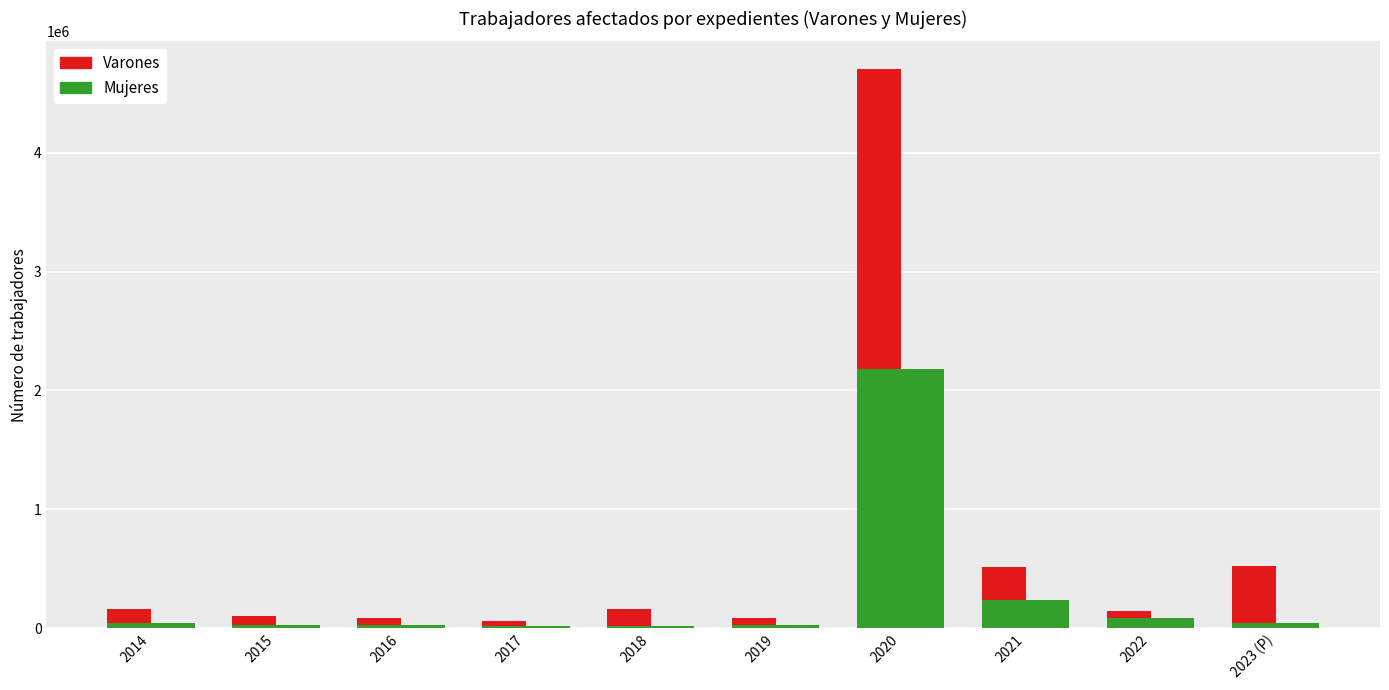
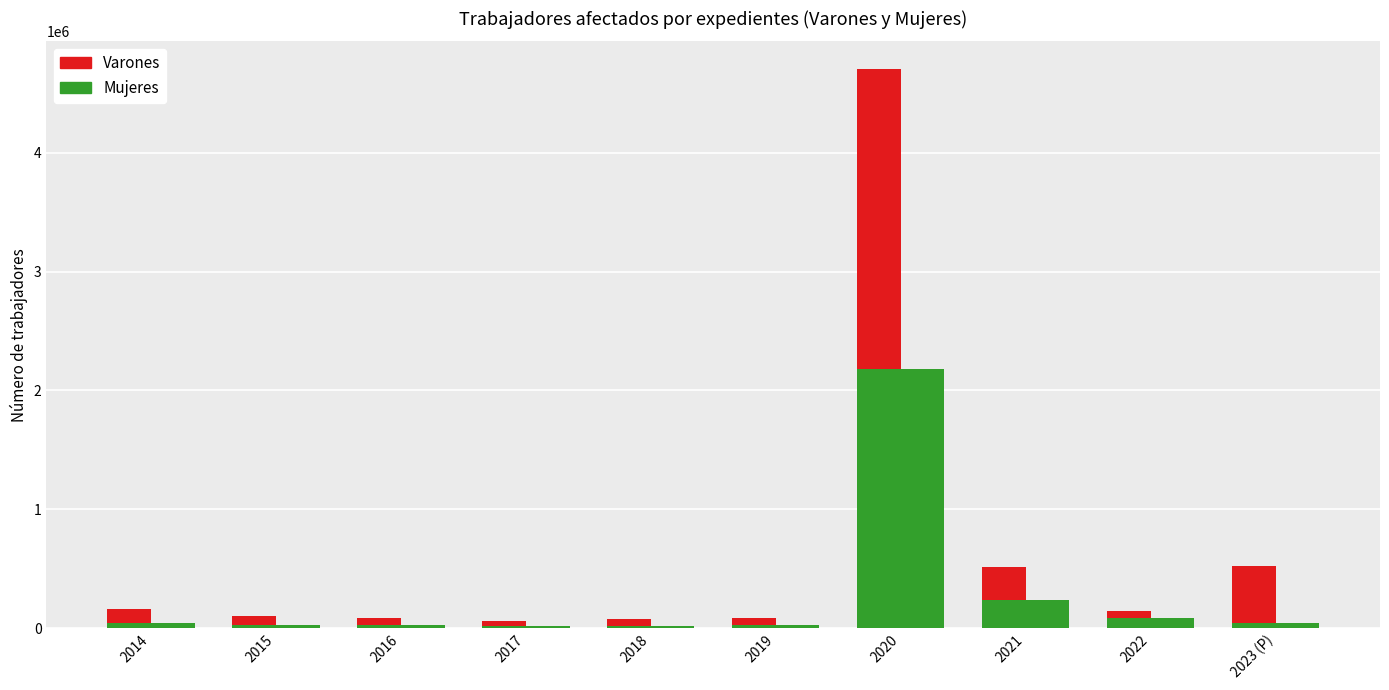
Varones, 2018: 140000 -> 50000
